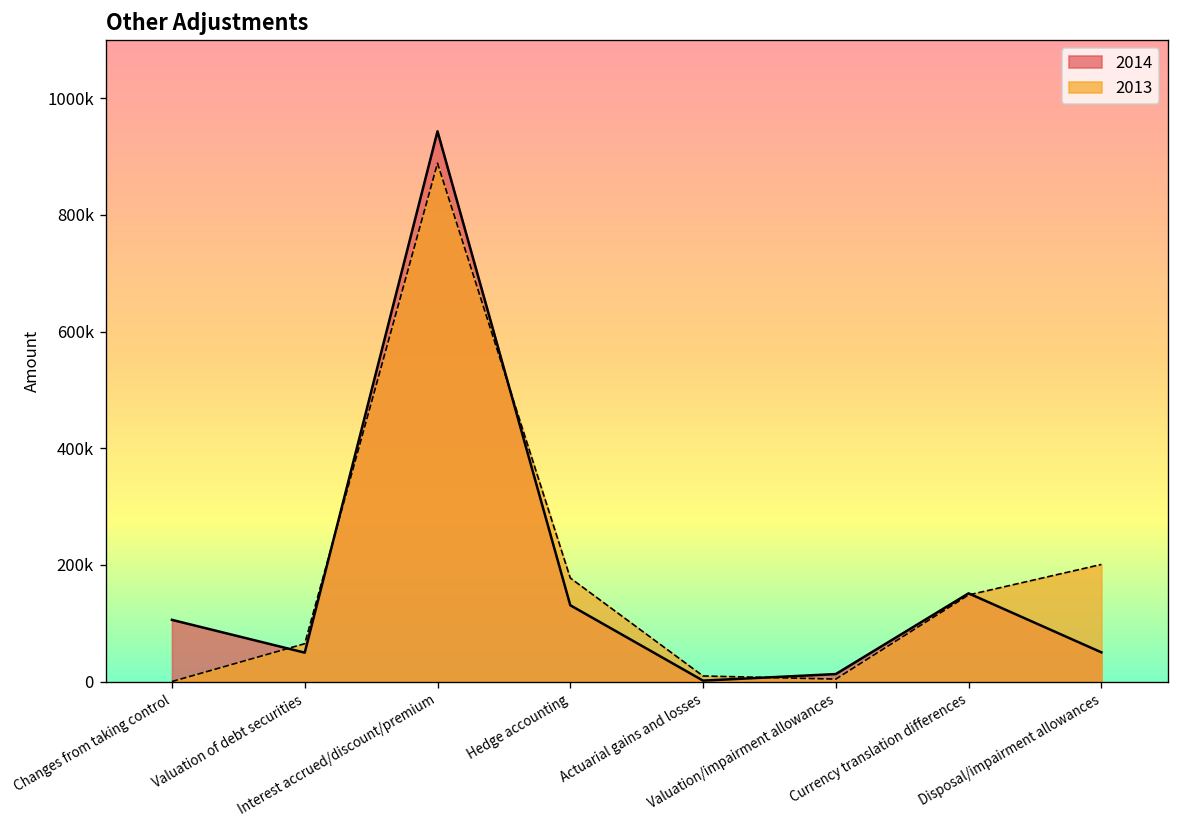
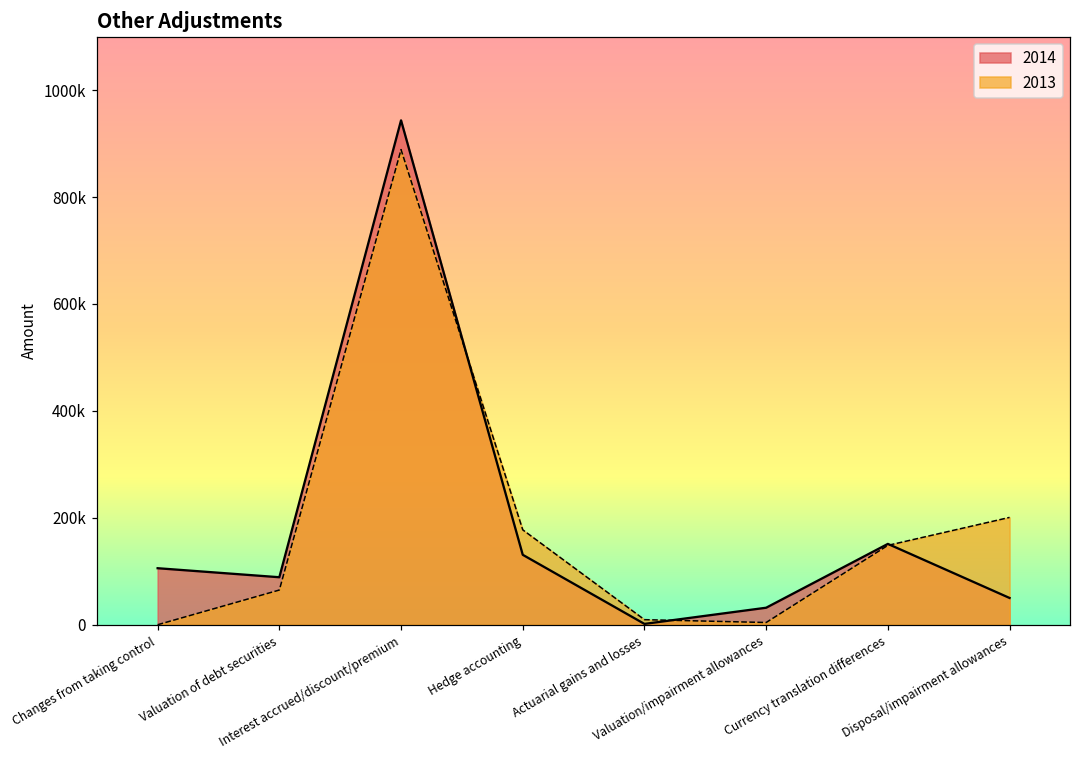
2014, Valuation of debt securities: 50000 -> 90000
2014, Valuation/impairment allowances: 10000 -> 30000
